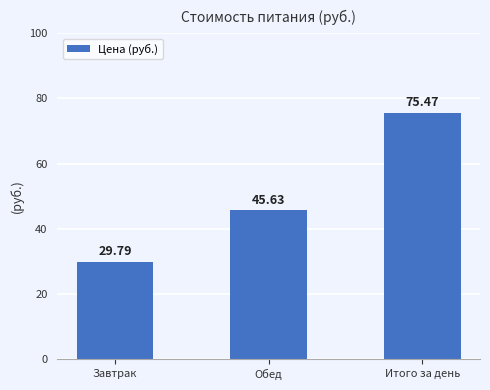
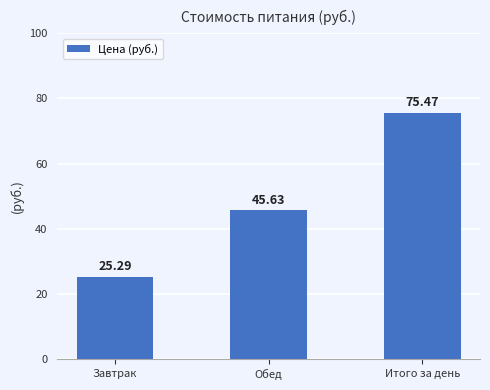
Завтрак: 29.79 -> 25.29
